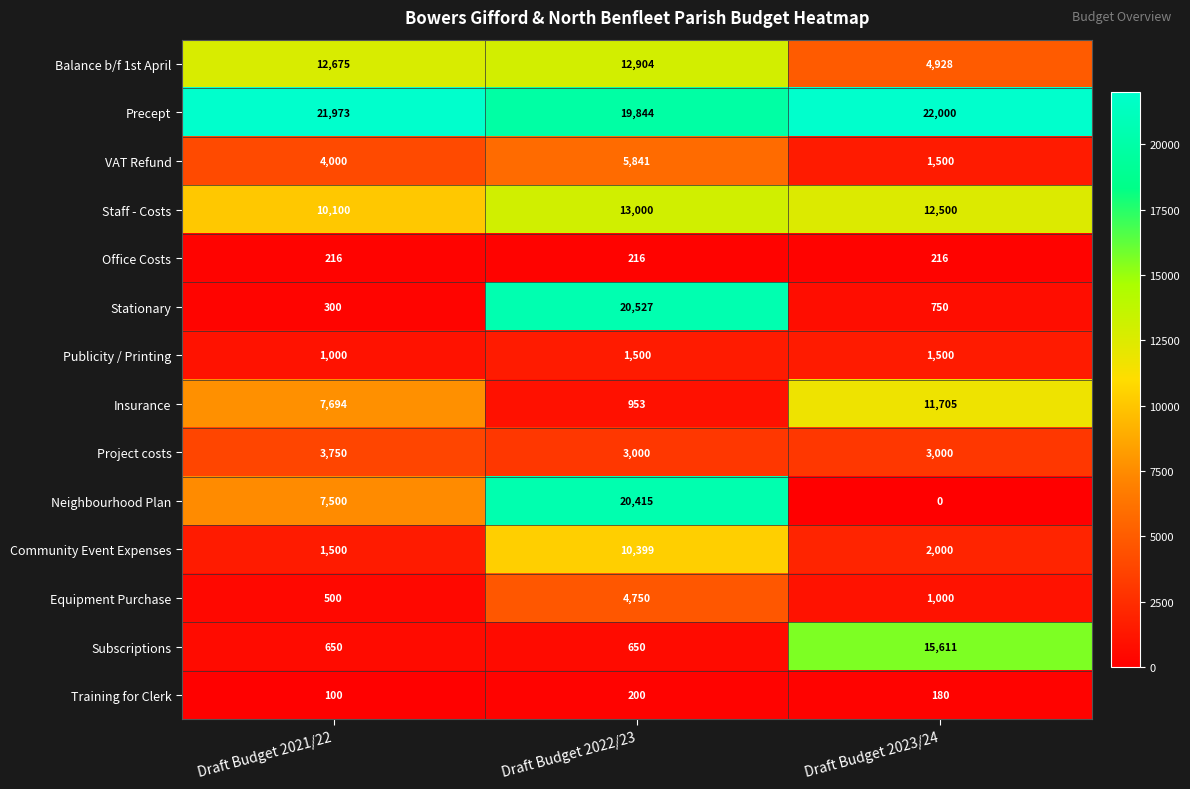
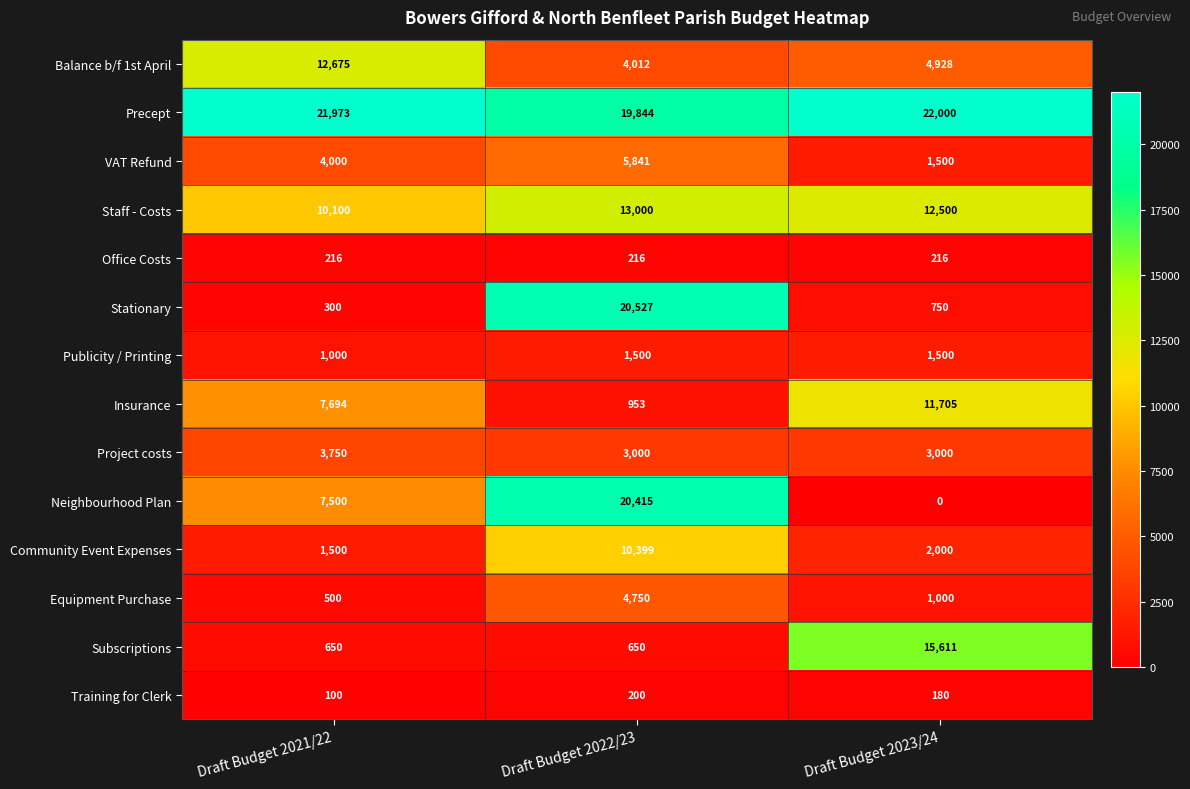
Balance b/f 1st April, Draft Budget 2022/23: 12,904 -> 4,012
